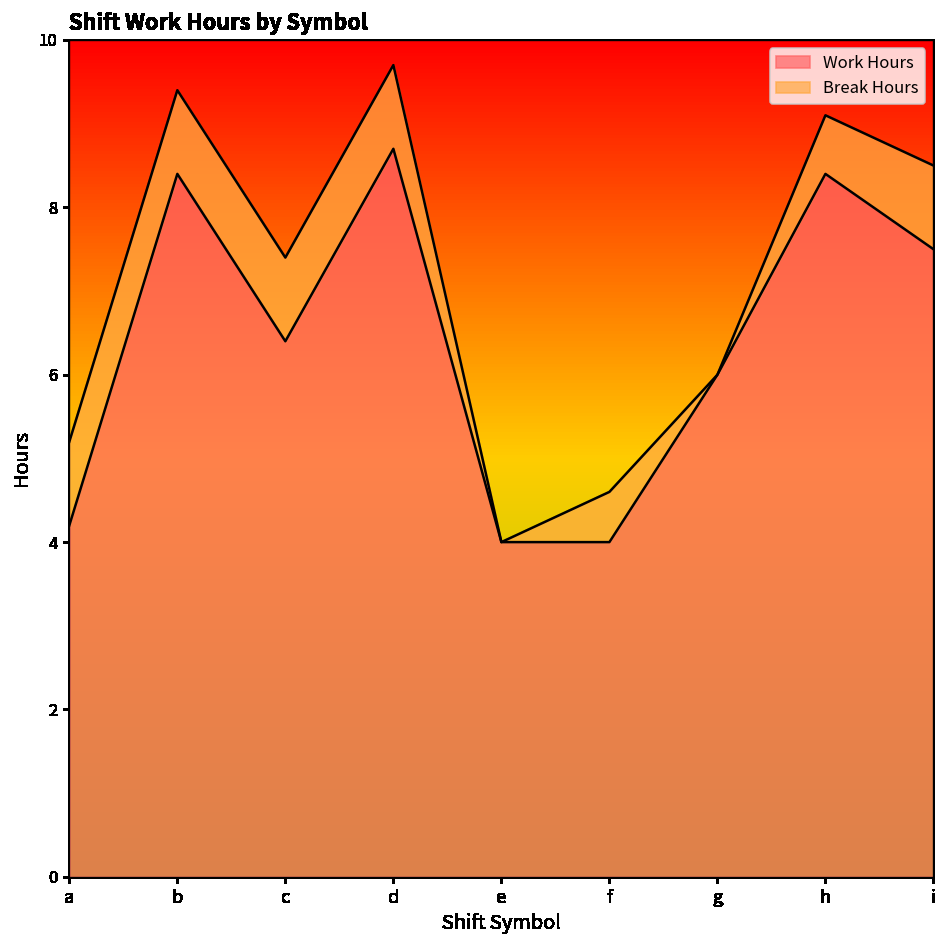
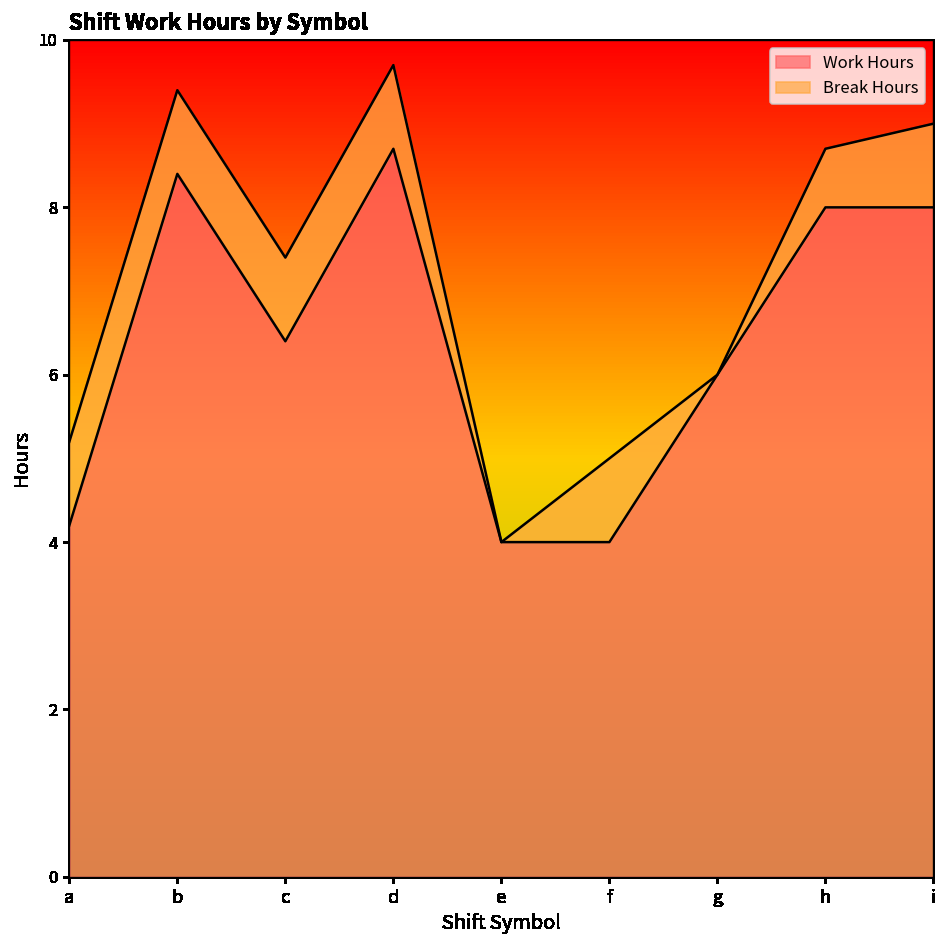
Break Hours, f: 0.6 -> 1.0
Work Hours, h: 8.4 -> 8.0
Work Hours, i: 7.5 -> 8.0
